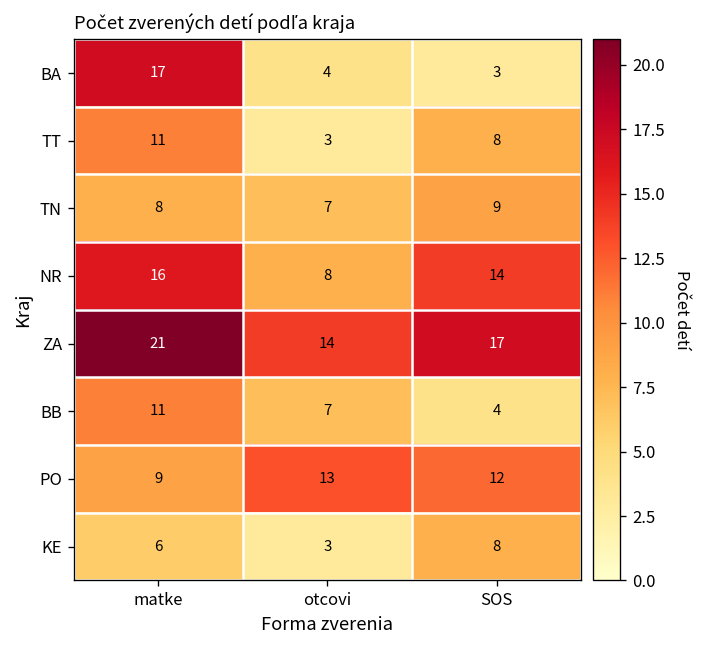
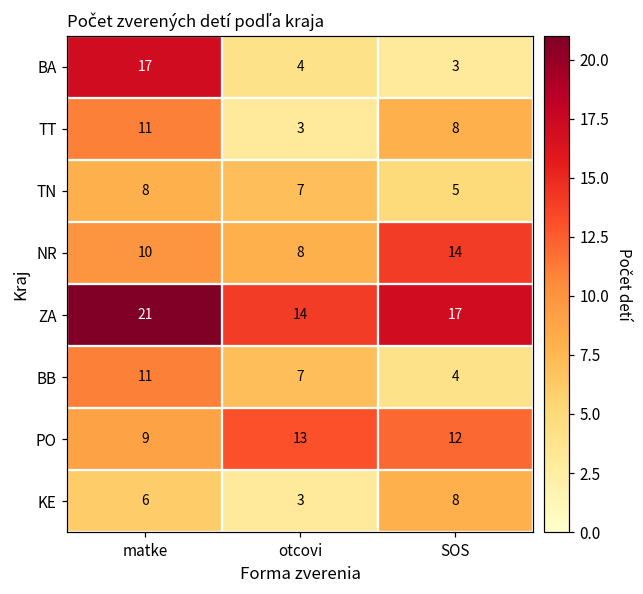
TN, SOS: 9 -> 5
NR, matke: 16 -> 10
